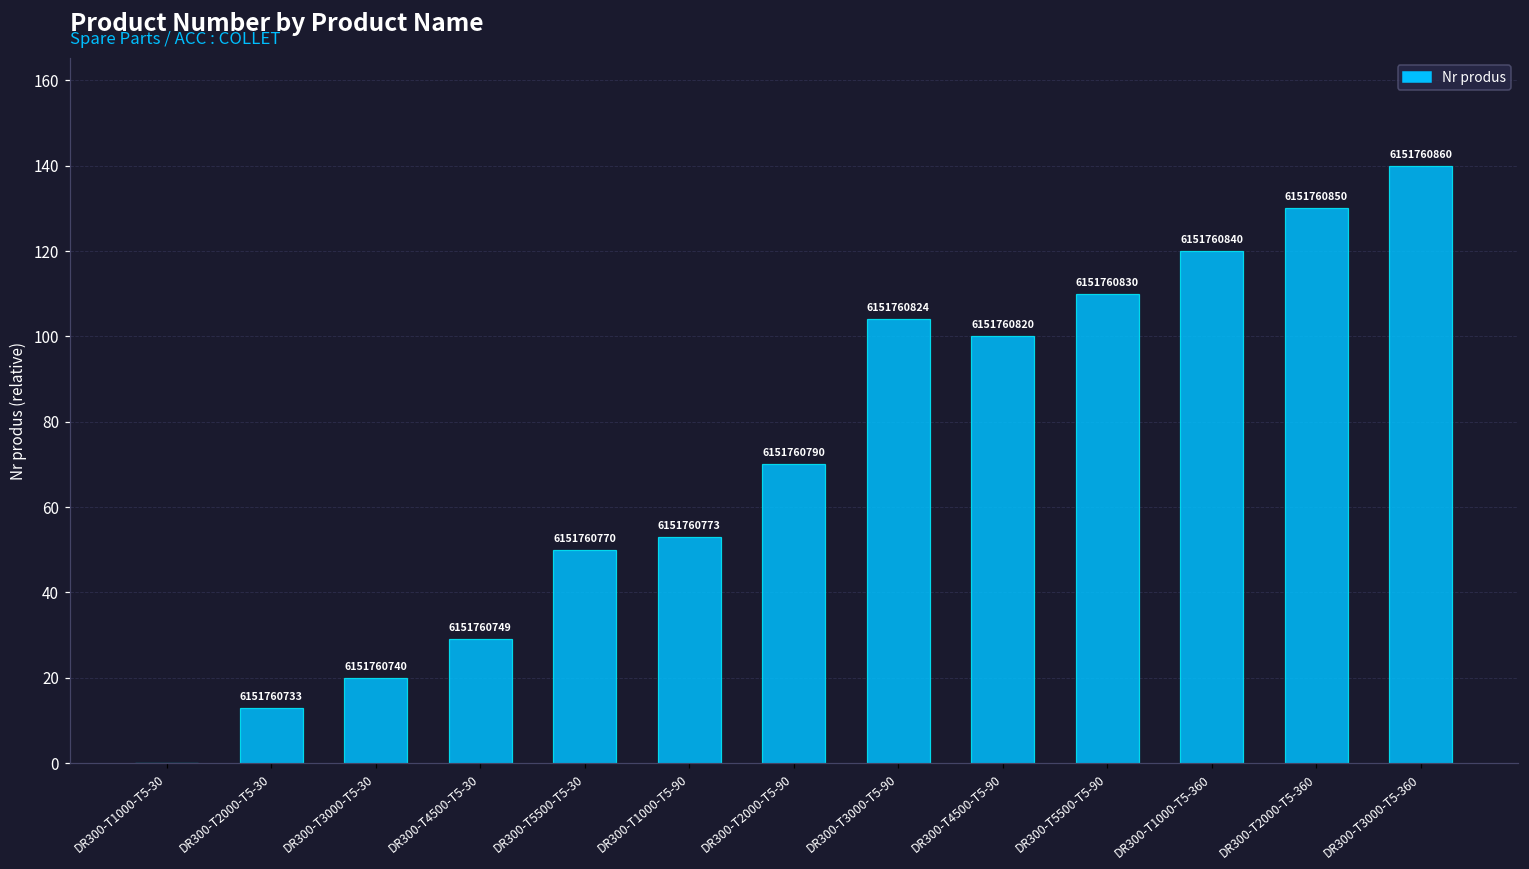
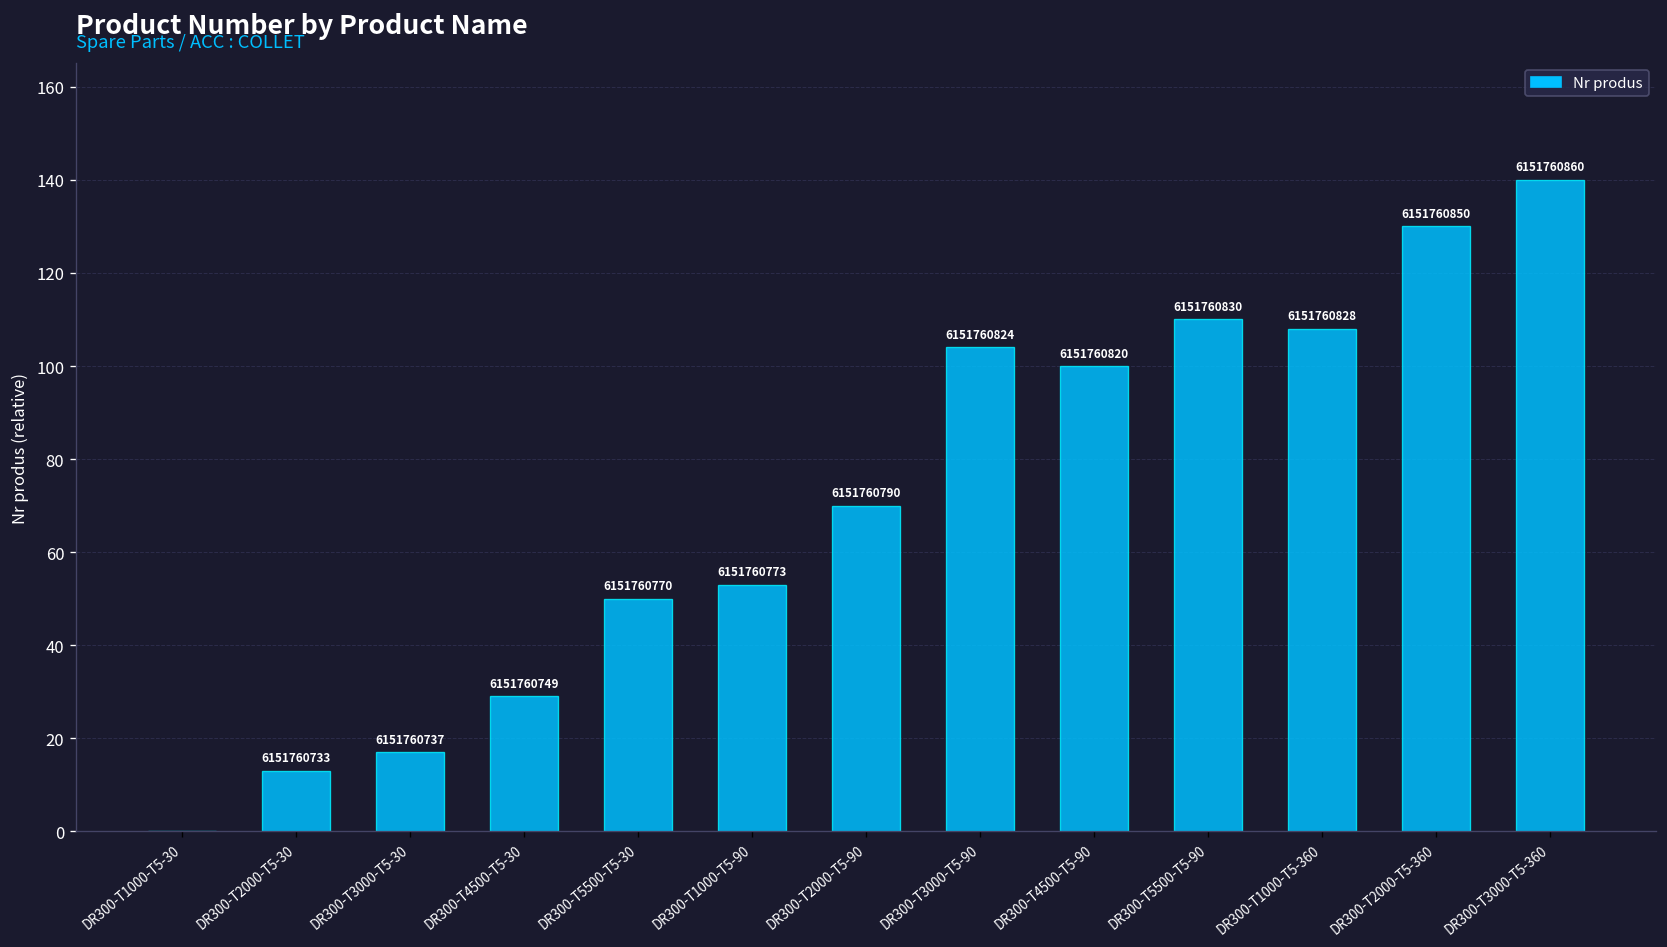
DR300-T3000-T5-30: 6151760740 -> 6151760737
DR300-T1000-T5-360: 6151760840 -> 6151760828
